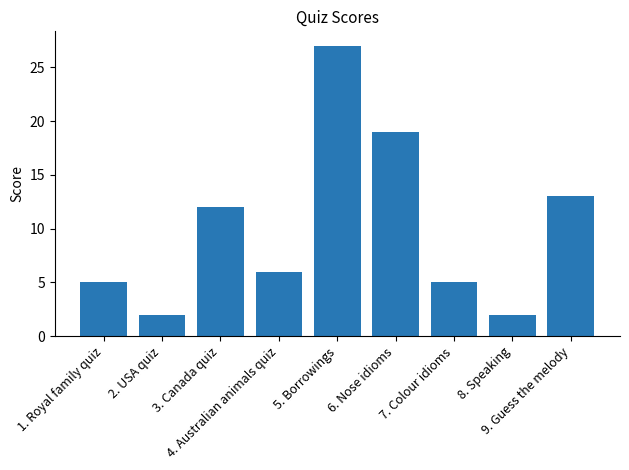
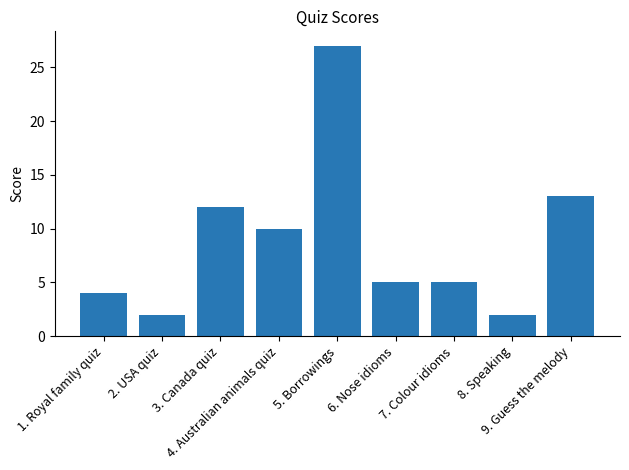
1. Royal family quiz: 5 -> 4
4. Australian animals quiz: 6 -> 10
6. Nose idioms: 19 -> 5
